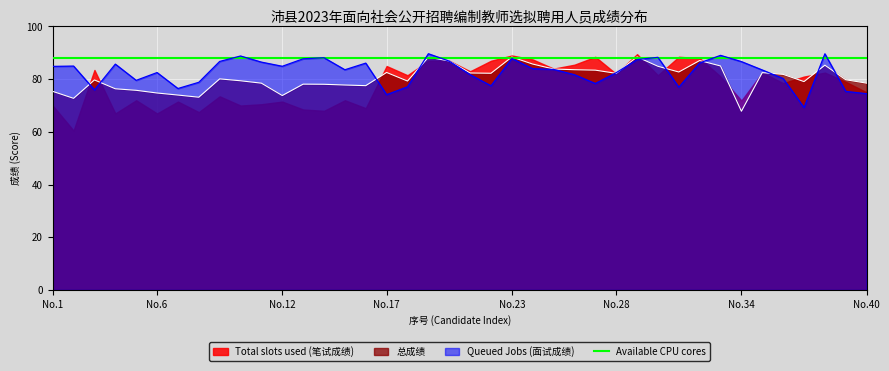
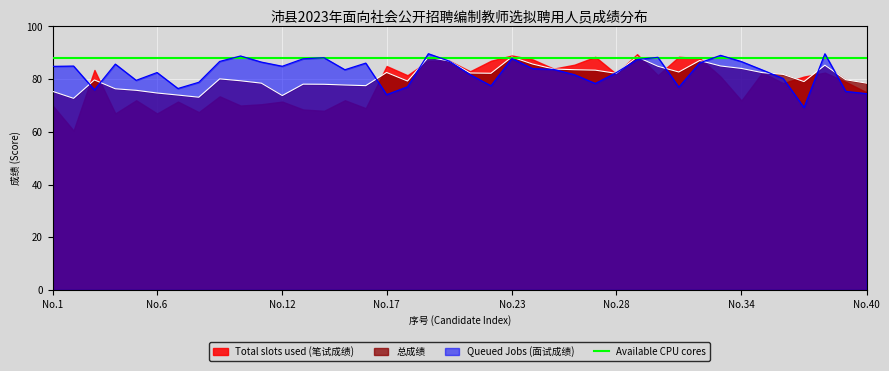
总成绩, No.34: 68 -> 84
